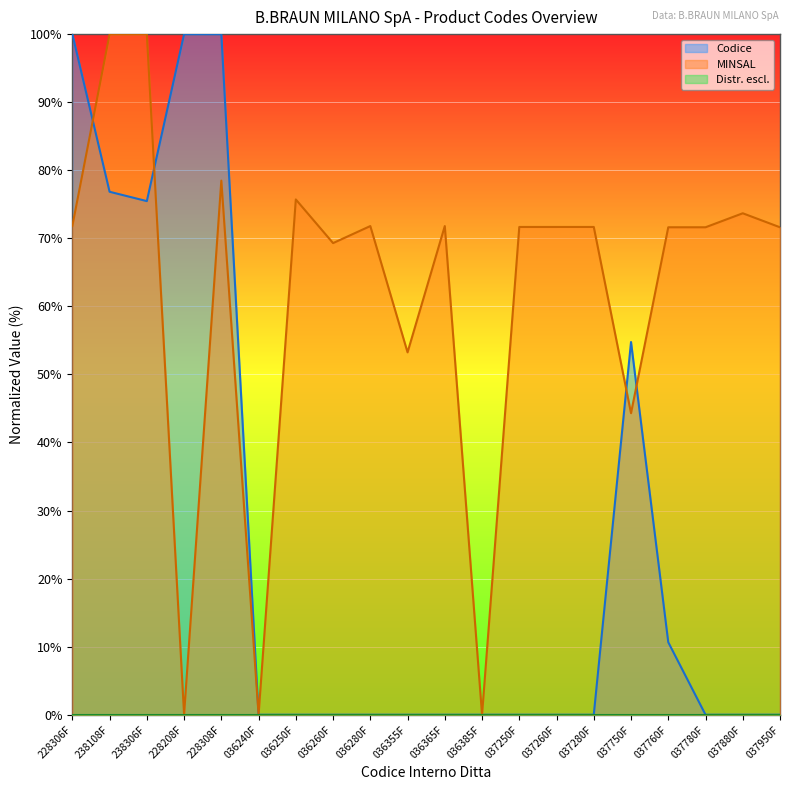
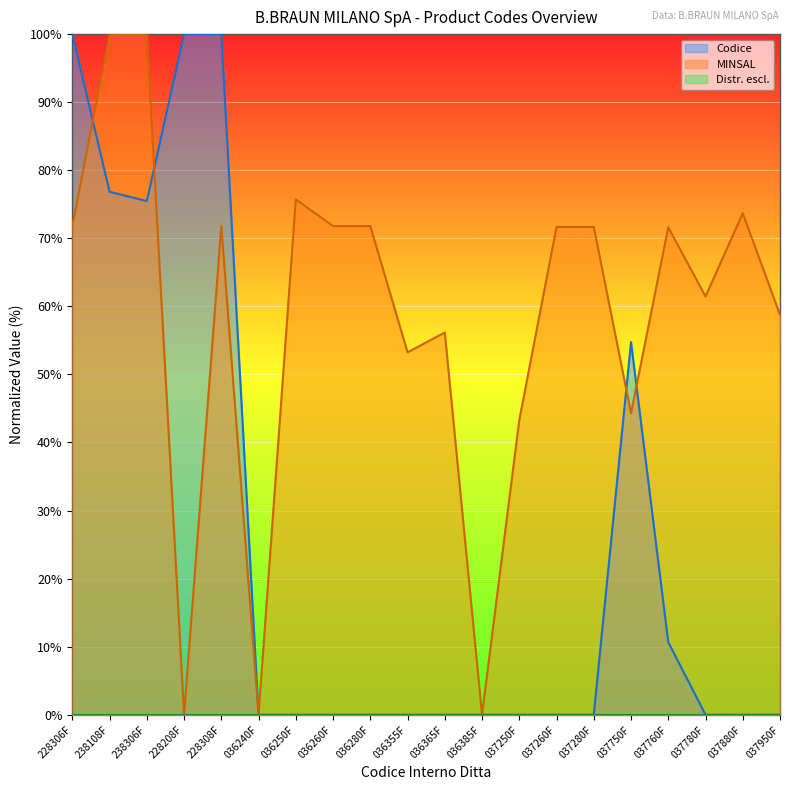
MINSAL, 228308F: 78% -> 72%
MINSAL, 036260F: 69% -> 72%
MINSAL, 036365F: 72% -> 56%
MINSAL, 037250F: 72% -> 43%
MINSAL, 037780F: 72% -> 61%
MINSAL, 037950F: 72% -> 59%
